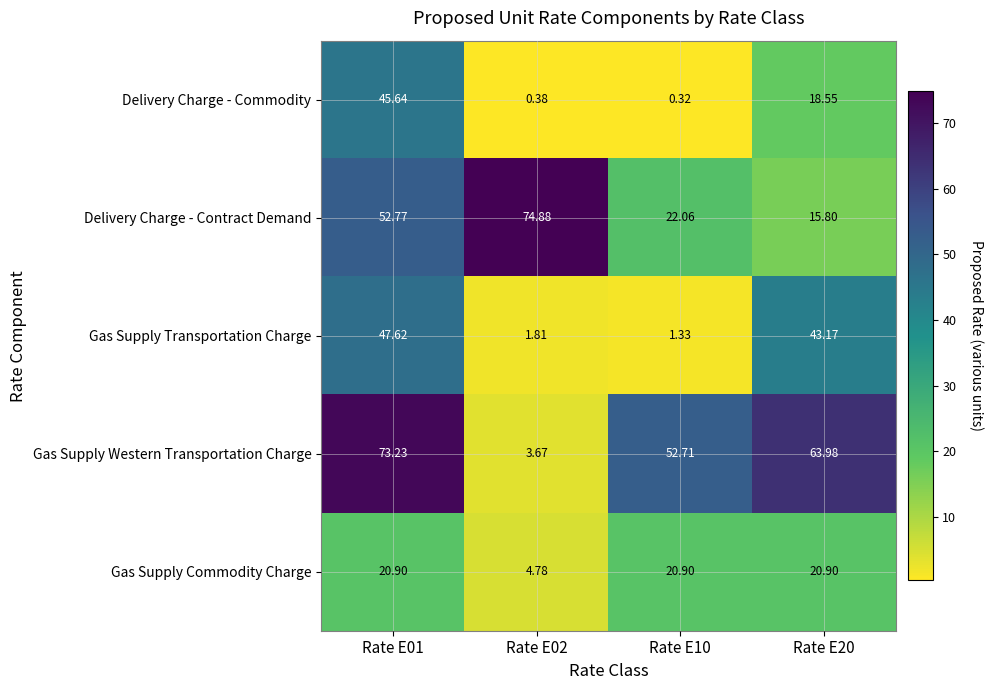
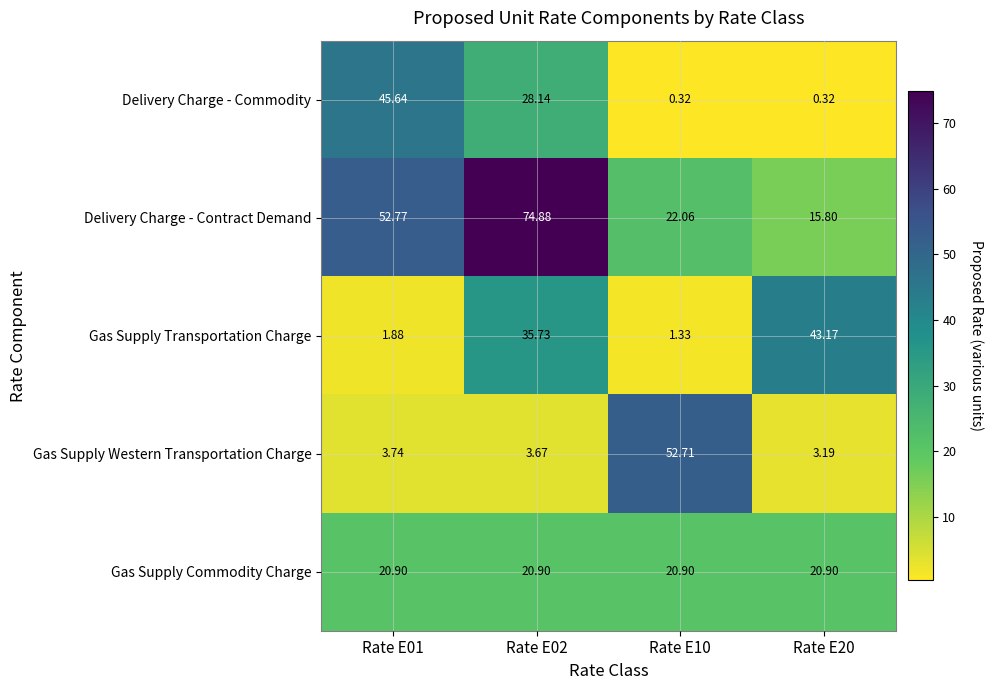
Delivery Charge - Commodity, Rate E02: 0.38 -> 28.14
Delivery Charge - Commodity, Rate E20: 18.55 -> 0.32
Gas Supply Transportation Charge, Rate E01: 47.62 -> 1.88
Gas Supply Transportation Charge, Rate E02: 1.81 -> 35.73
Gas Supply Western Transportation Charge, Rate E01: 73.23 -> 3.74
Gas Supply Western Transportation Charge, Rate E20: 63.98 -> 3.19
Gas Supply Commodity Charge, Rate E02: 4.78 -> 20.90
